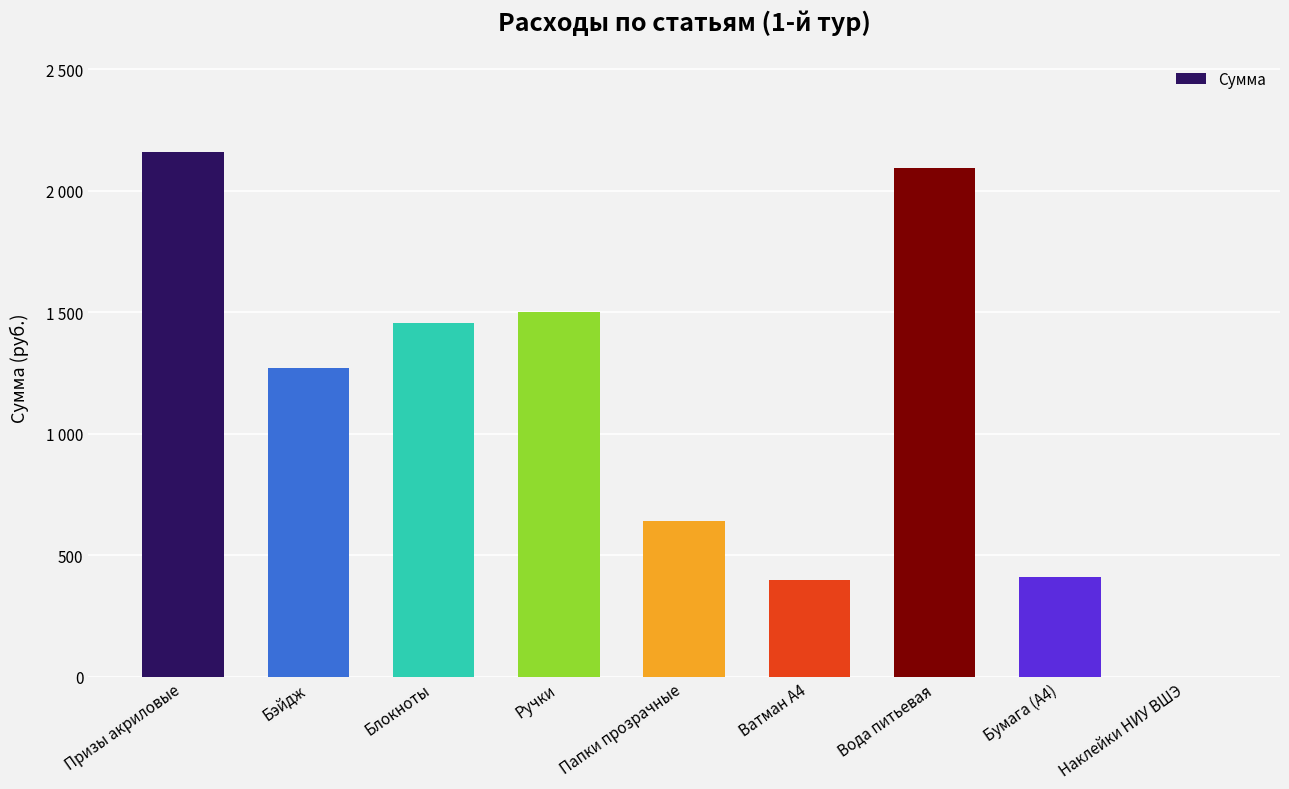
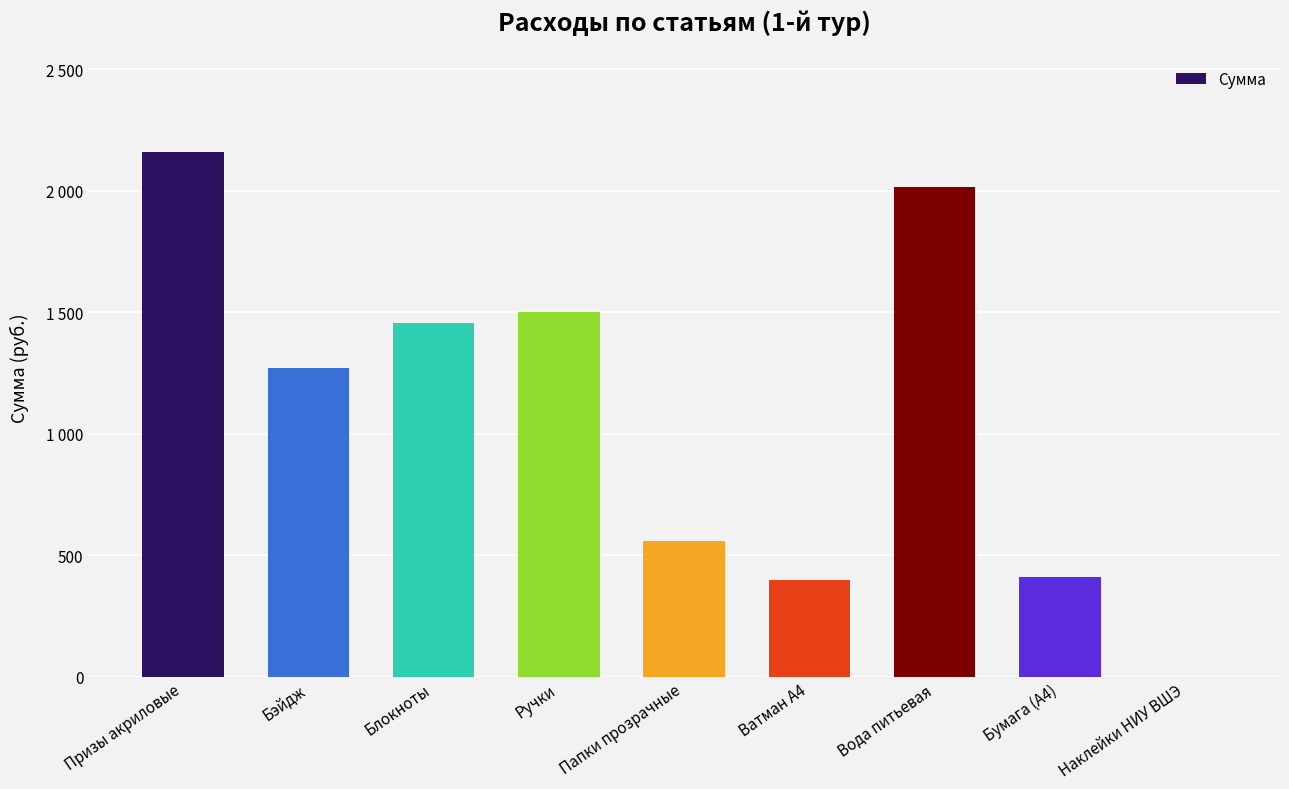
Папки прозрачные: 640 -> 560
Вода питьевая: 2090 -> 2020
